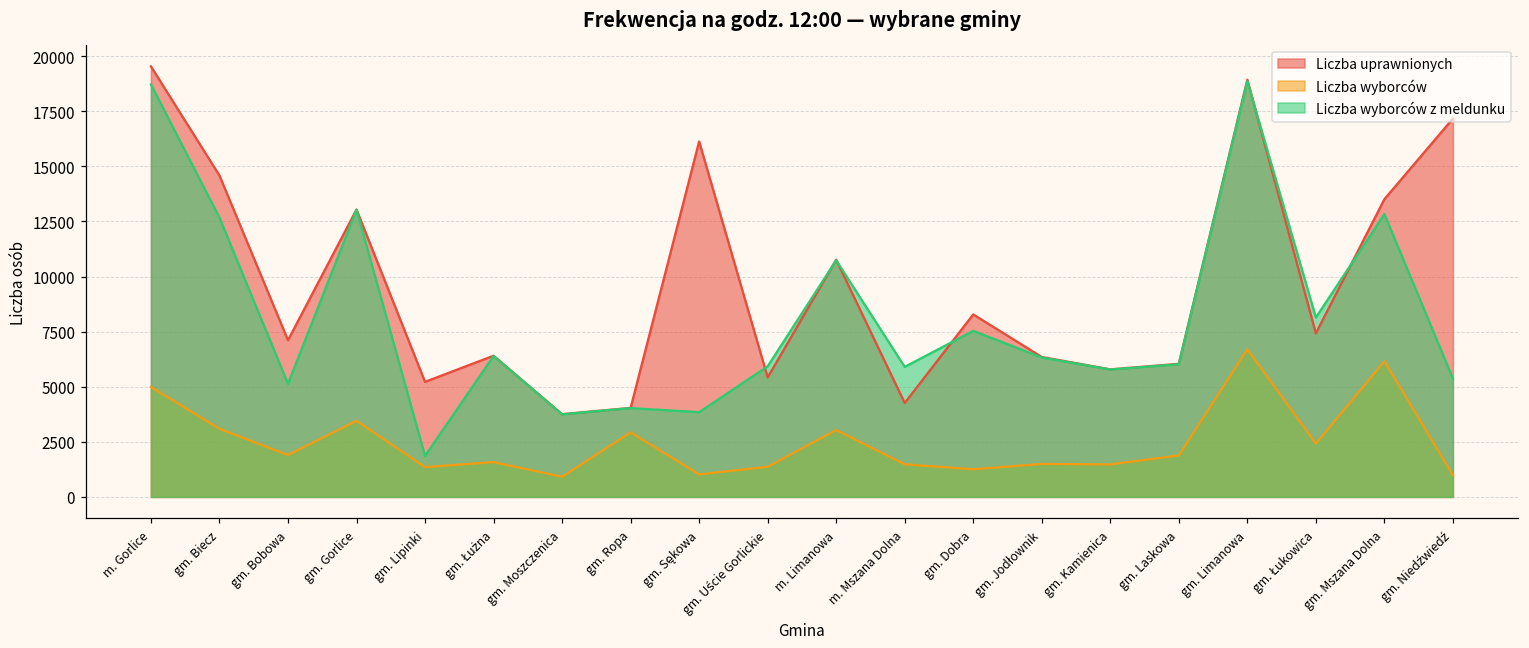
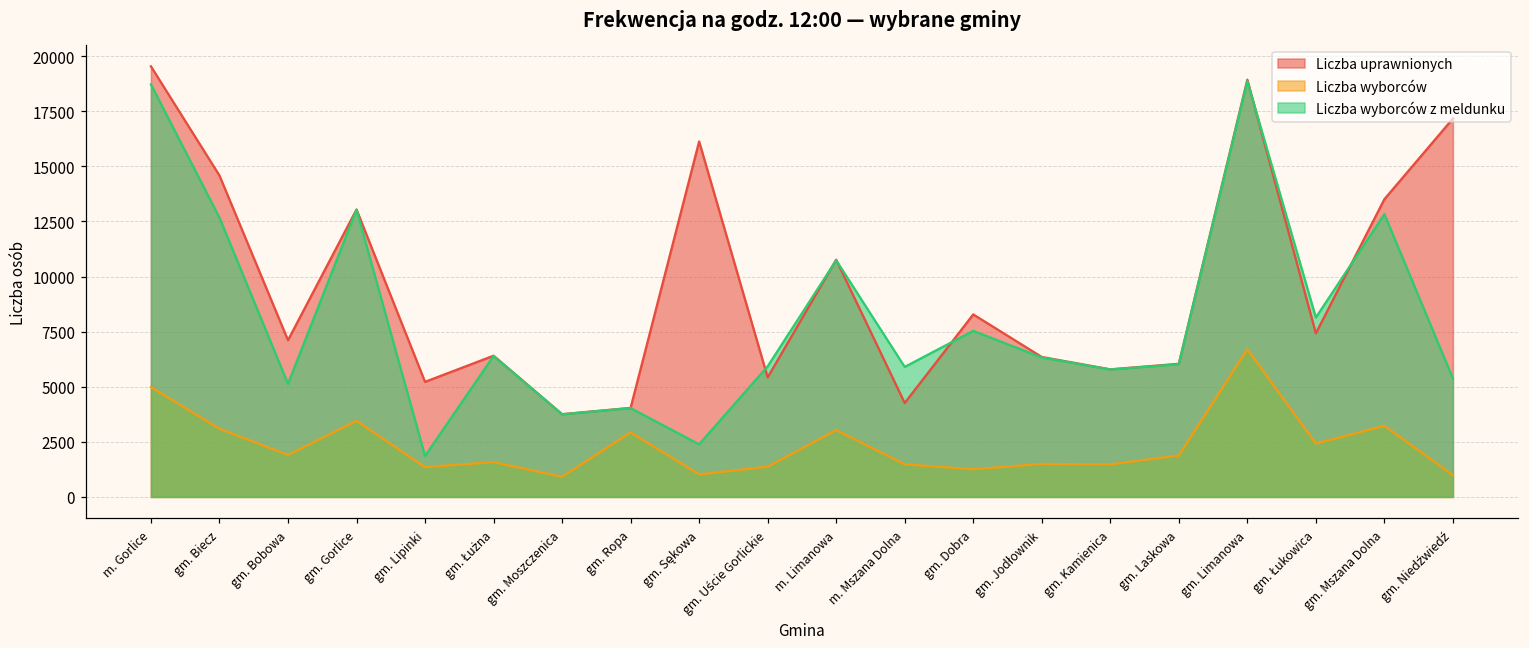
Liczba wyborców z meldunku, gm. Sękowa: 3800 -> 2400
Liczba wyborców, gm. Mszana Dolna: 6200 -> 3200
